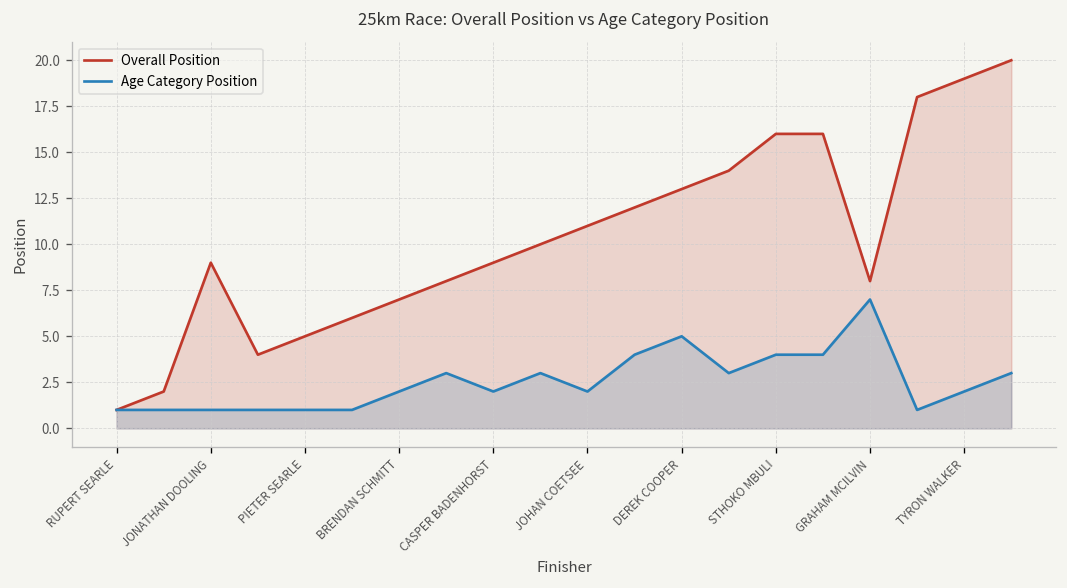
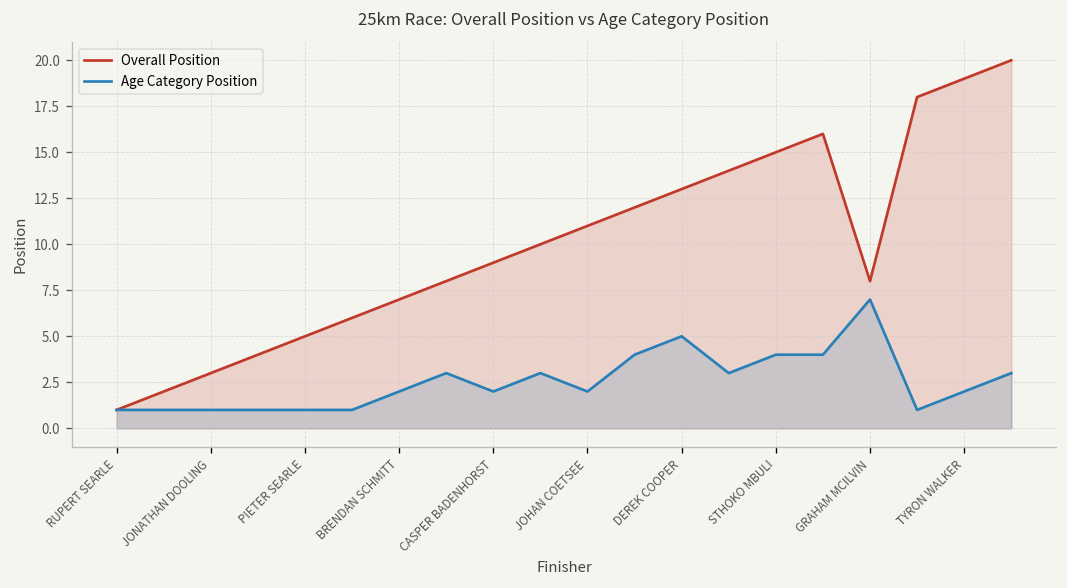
Overall Position, JONATHAN DOOLING: 9 -> 3
Overall Position, STHOKO MBULI: 16 -> 15
